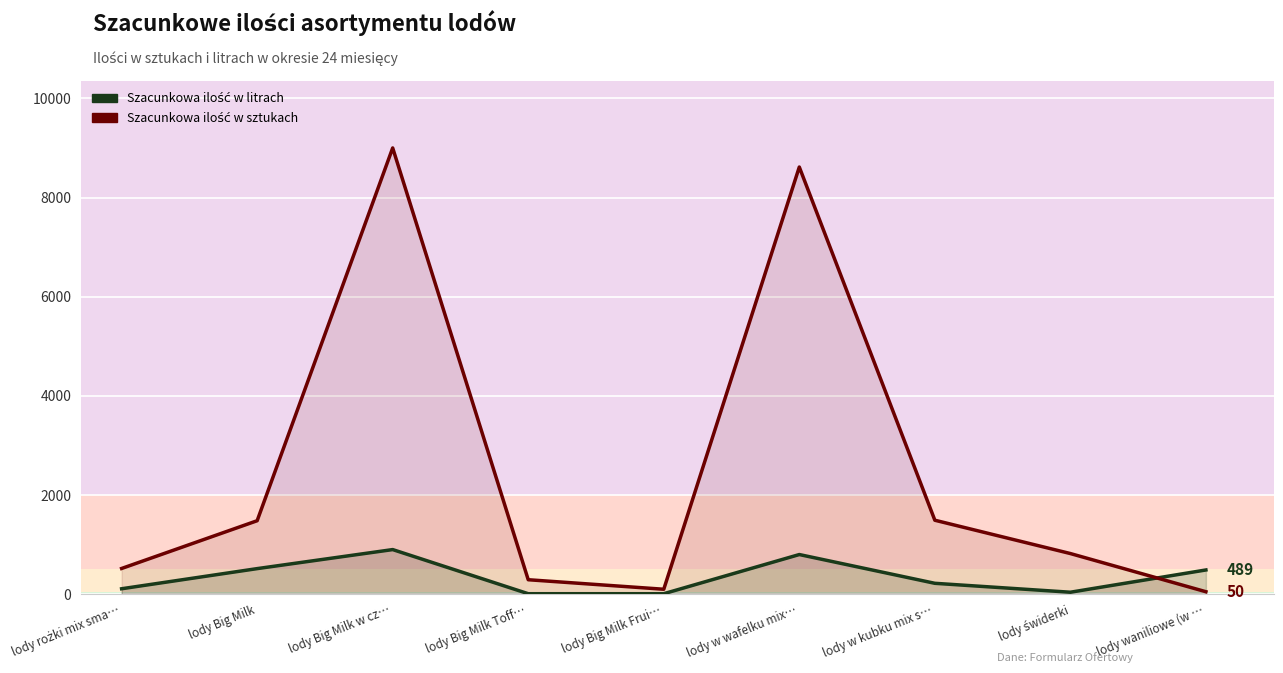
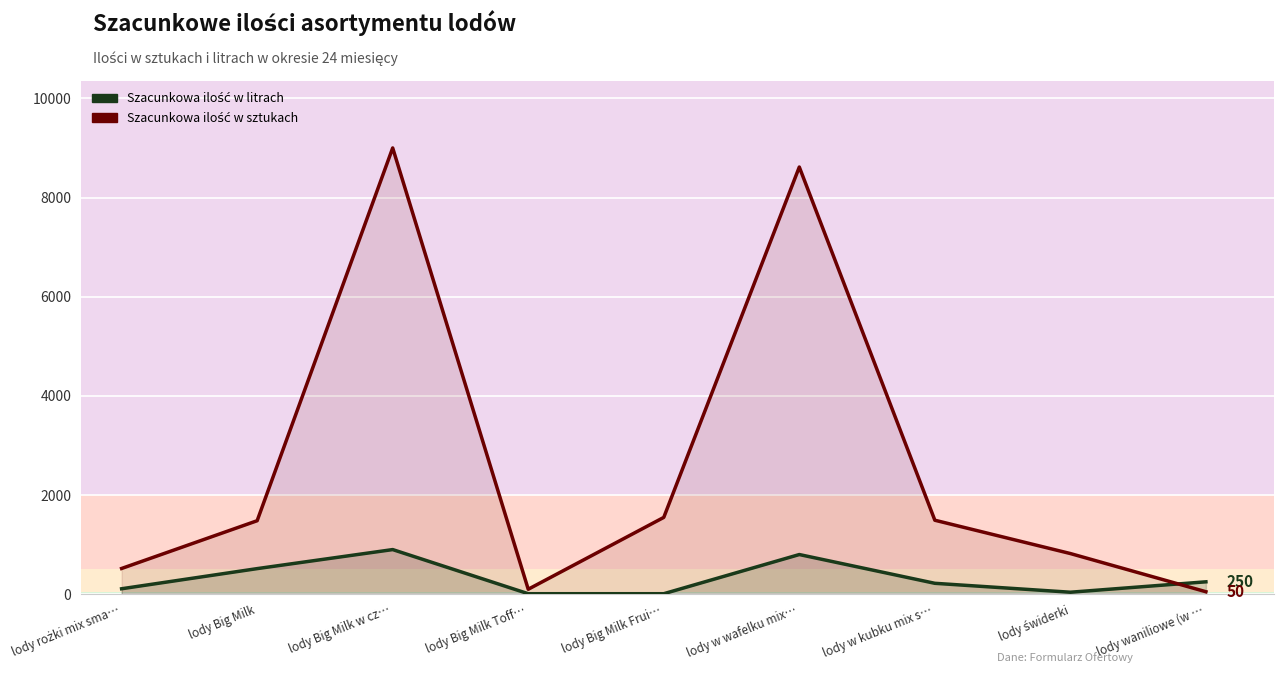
Szacunkowa ilość w sztukach, lody Big Milk Toff…: 300 -> 100
Szacunkowa ilość w sztukach, lody Big Milk Frui…: 100 -> 1500
Szacunkowa ilość w litrach, lody waniliowe (w …: 489 -> 250
